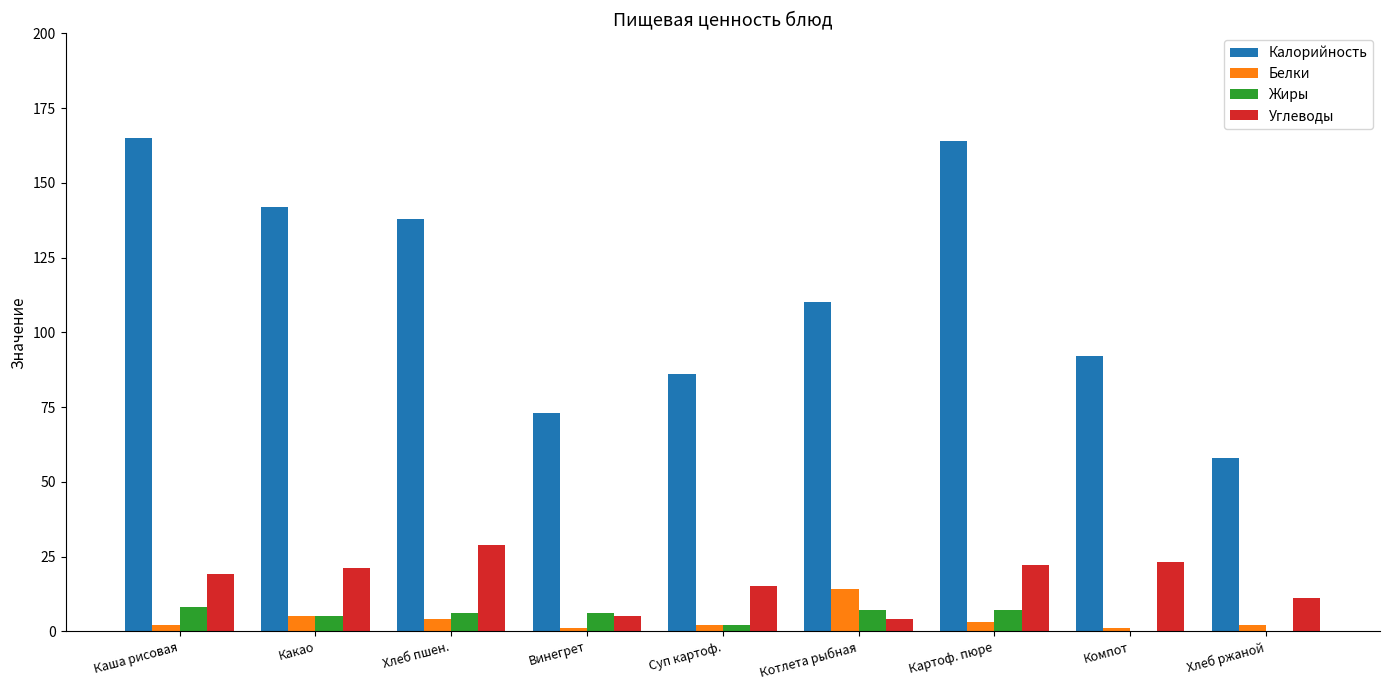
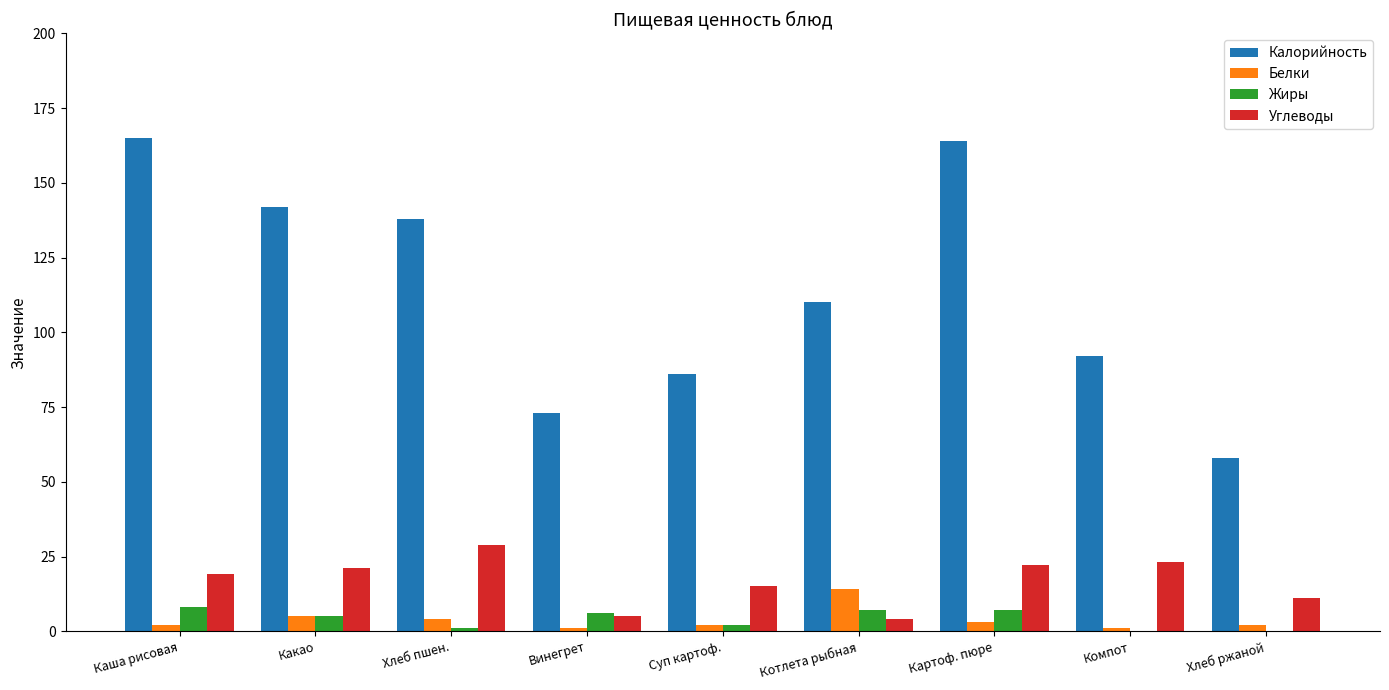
Жиры, Хлеб пшен.: 6 -> 1
